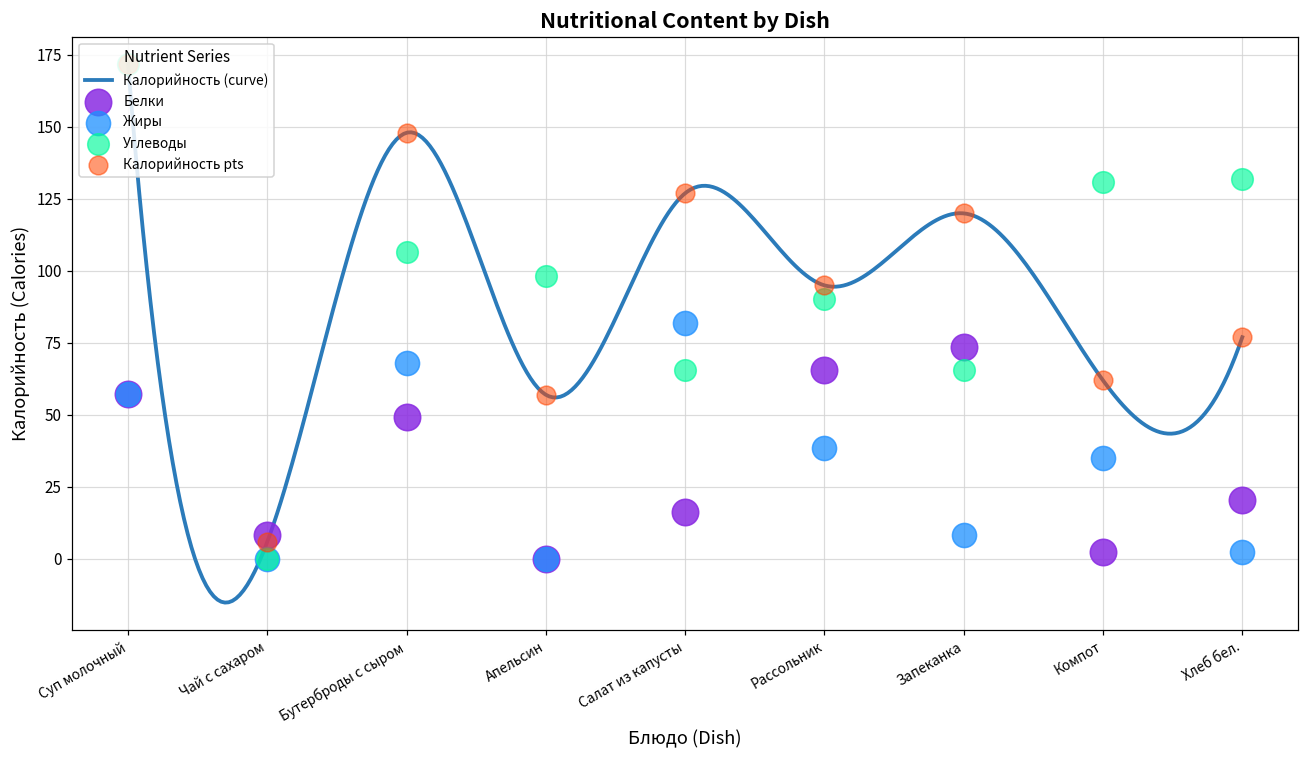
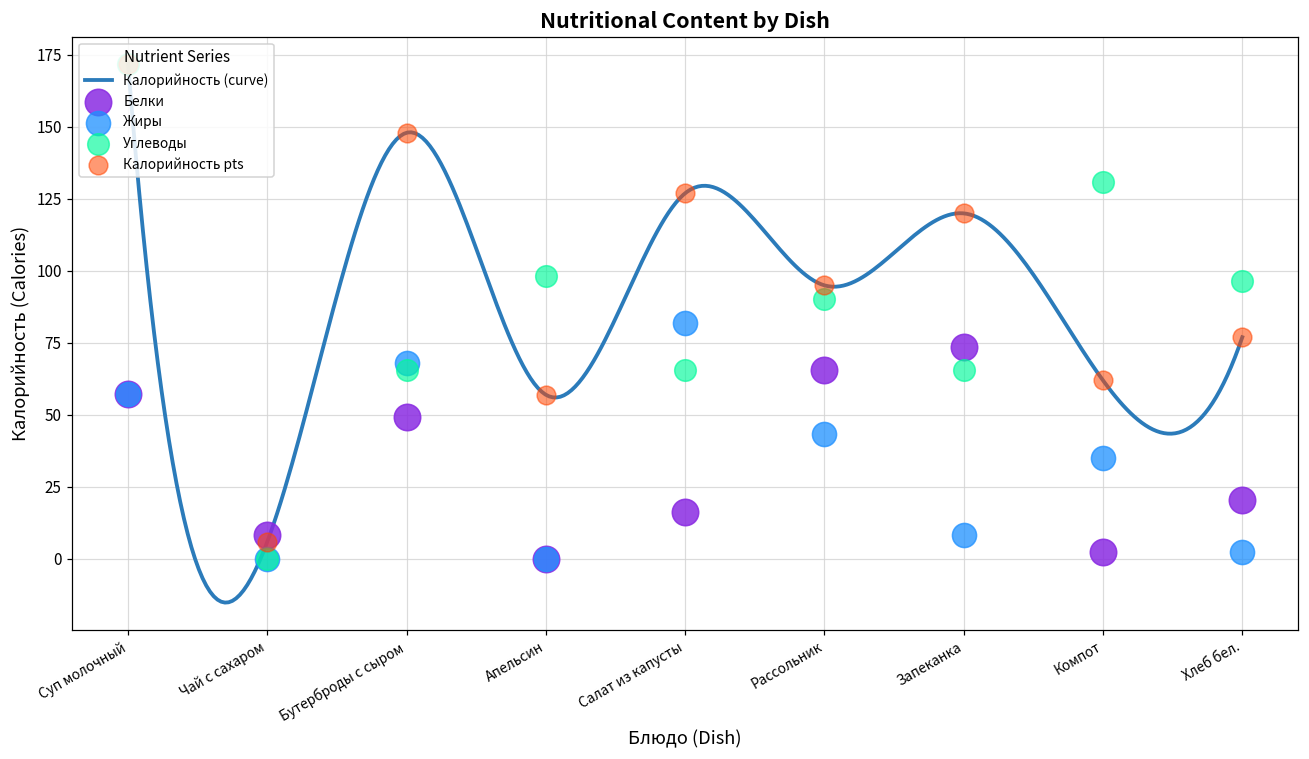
Углеводы, Бутерброды с сыром: 106 -> 66
Жиры, Рассольник: 38 -> 43
Углеводы, Хлеб бел.: 132 -> 97
